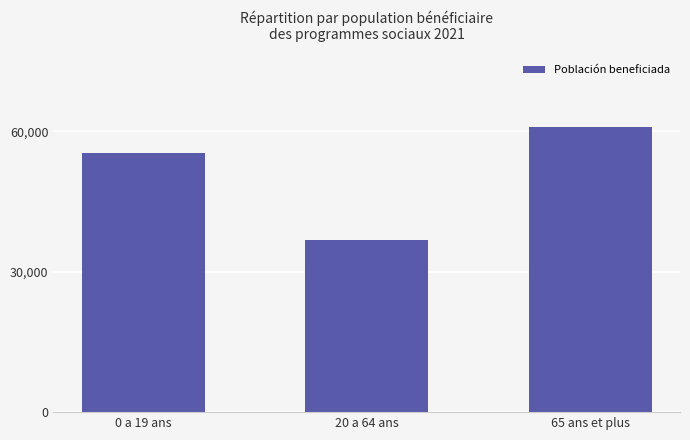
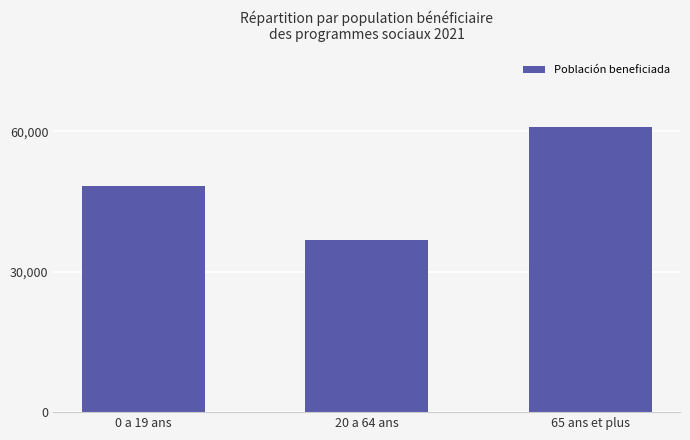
0 a 19 ans: 55,000 -> 48,000
